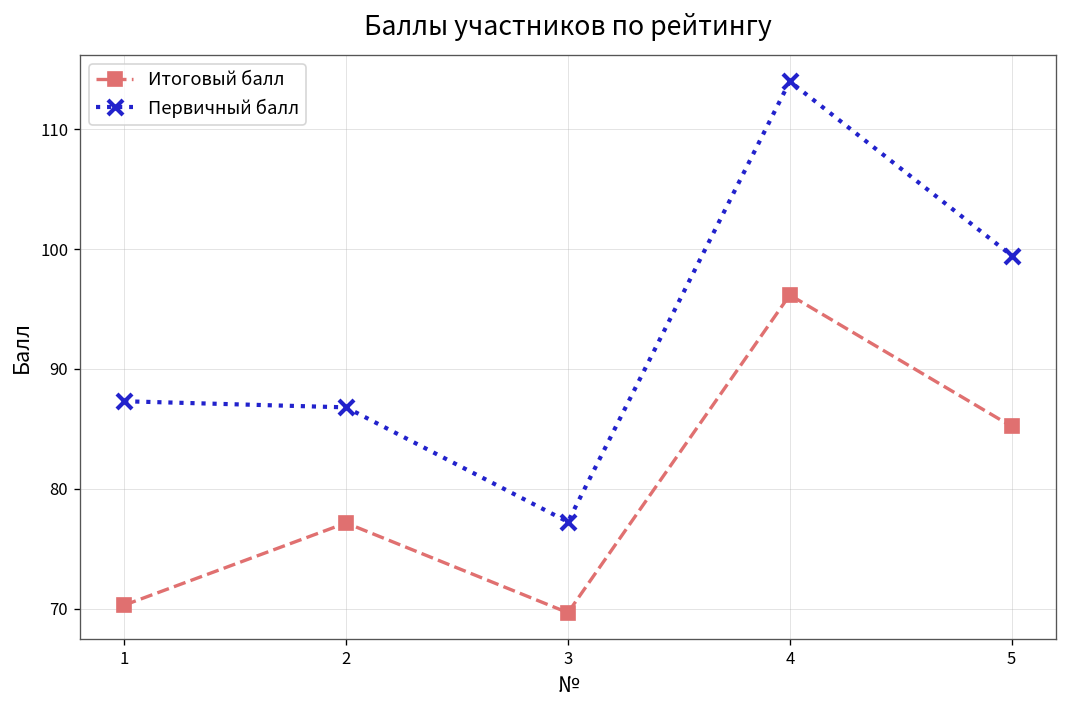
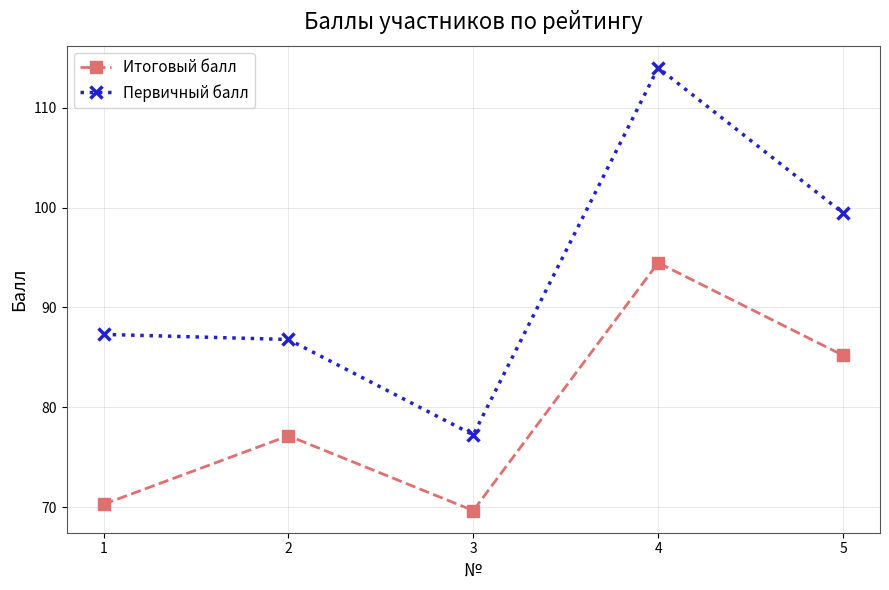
Итоговый балл, 4: 96 -> 94
